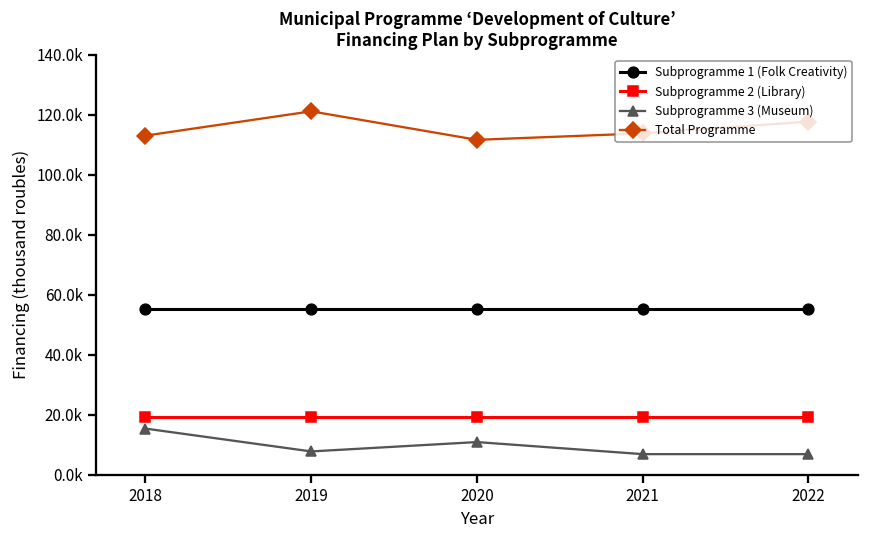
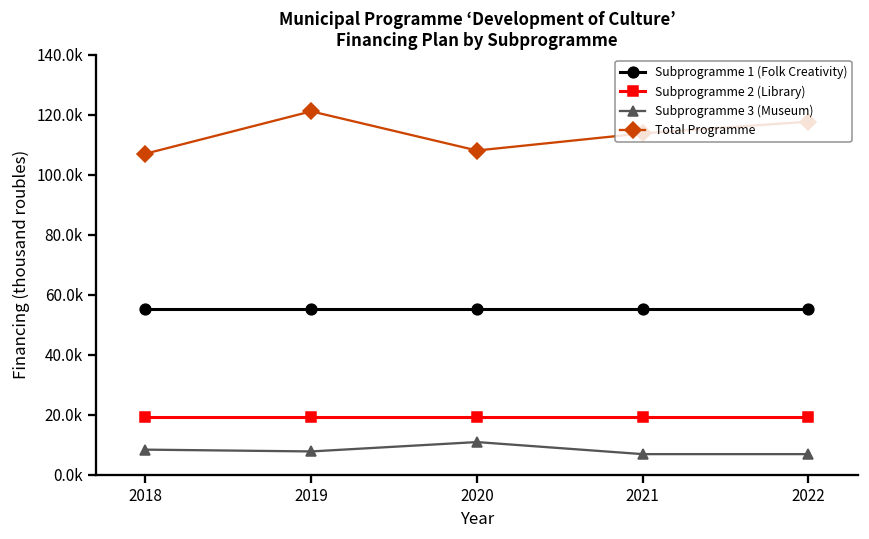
Subprogramme 3 (Museum), 2018: 15000 -> 8000
Total Programme, 2018: 113000 -> 107000
Total Programme, 2020: 112000 -> 108000
